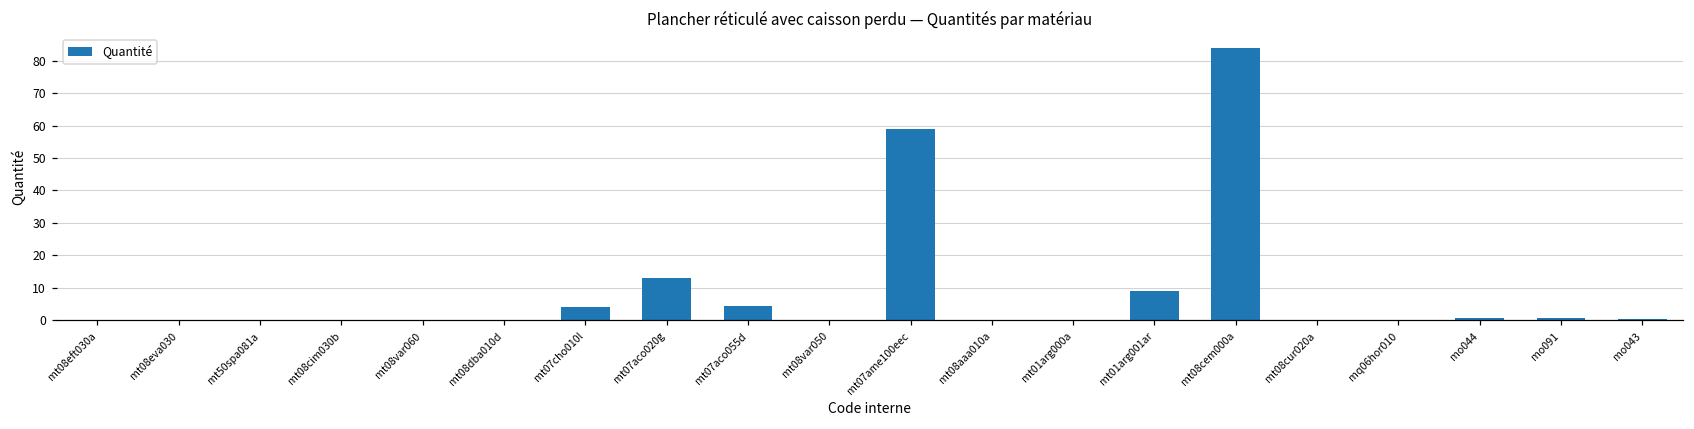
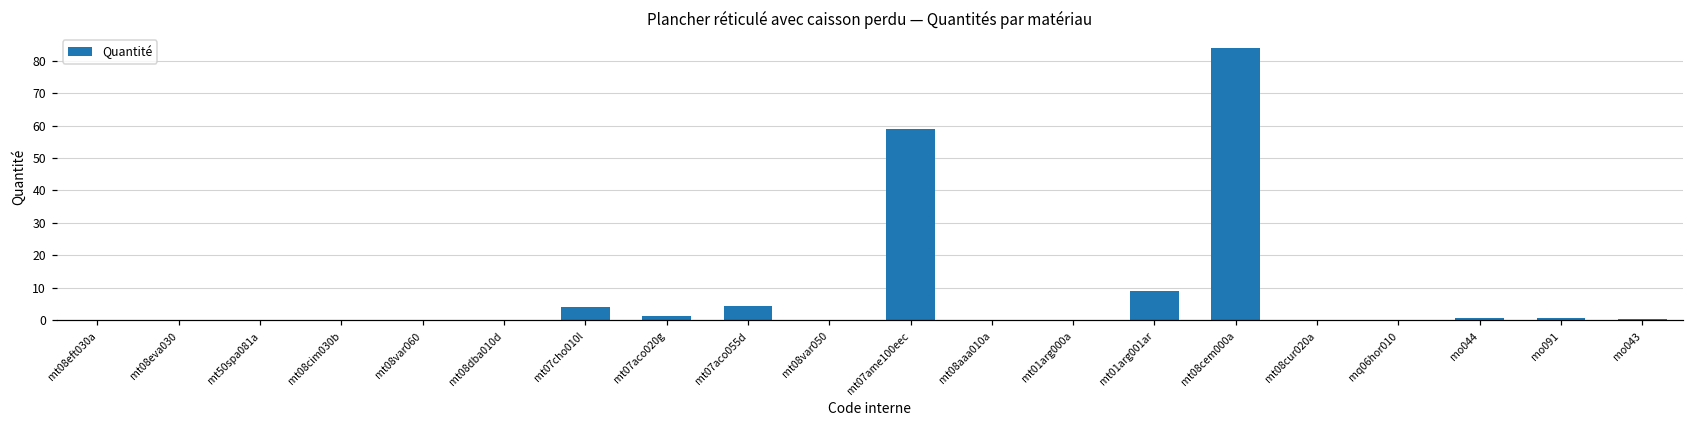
mt07aco020g: 13 -> 1
